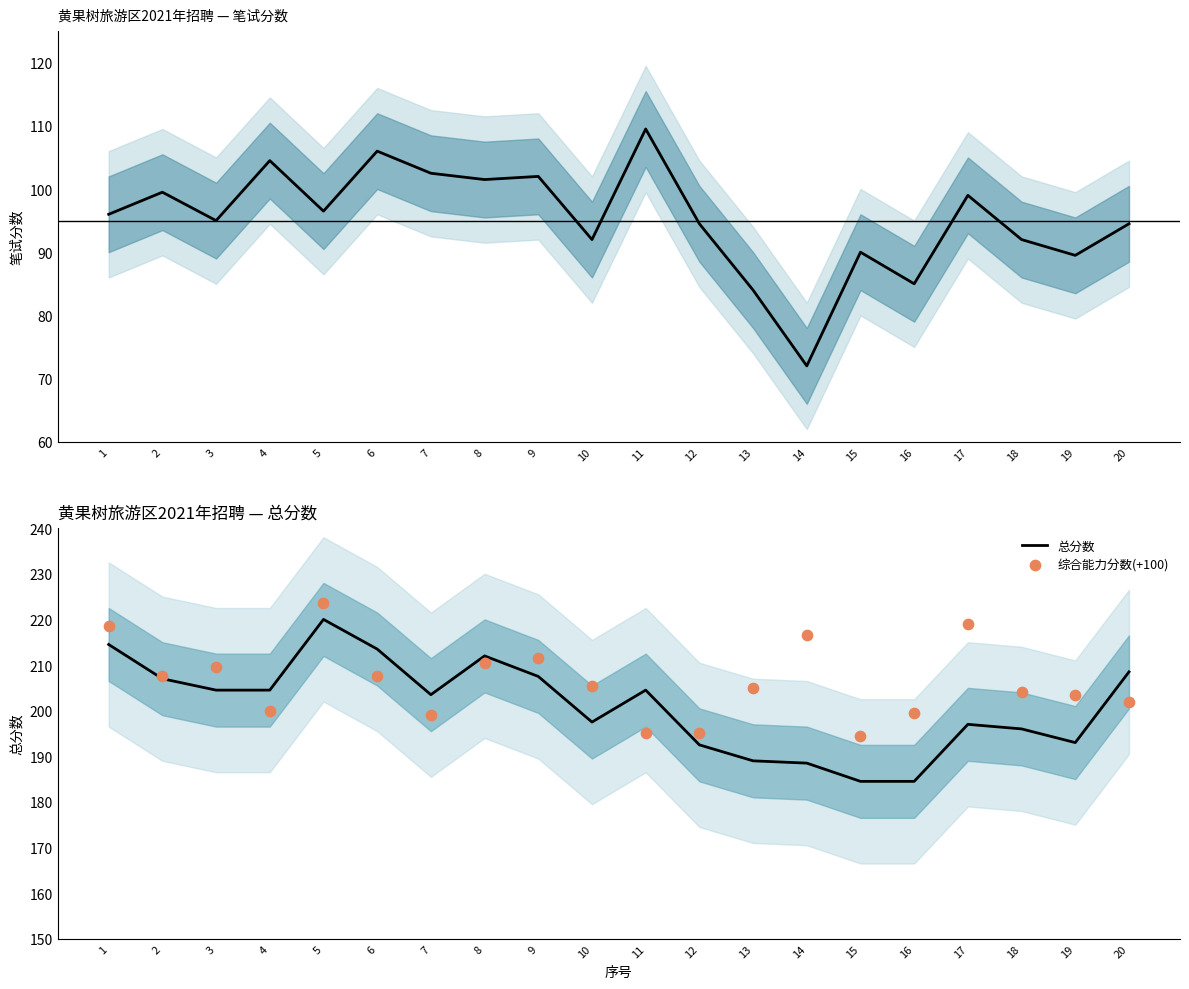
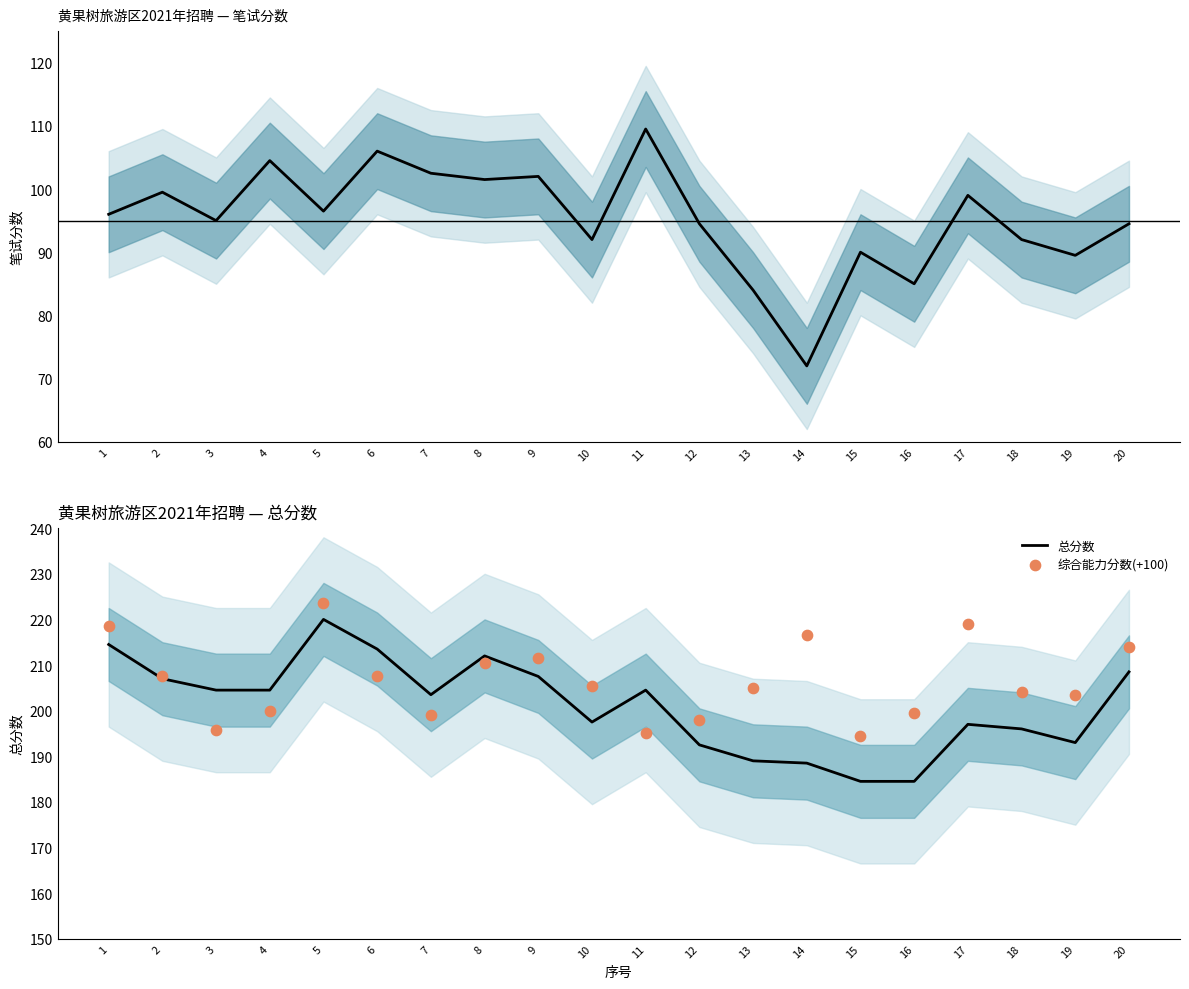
黄果树旅游区2021年招聘 — 总分数, 综合能力分数(+100), 3: 210 -> 196
黄果树旅游区2021年招聘 — 总分数, 综合能力分数(+100), 12: 195 -> 198
黄果树旅游区2021年招聘 — 总分数, 综合能力分数(+100), 20: 202 -> 214
